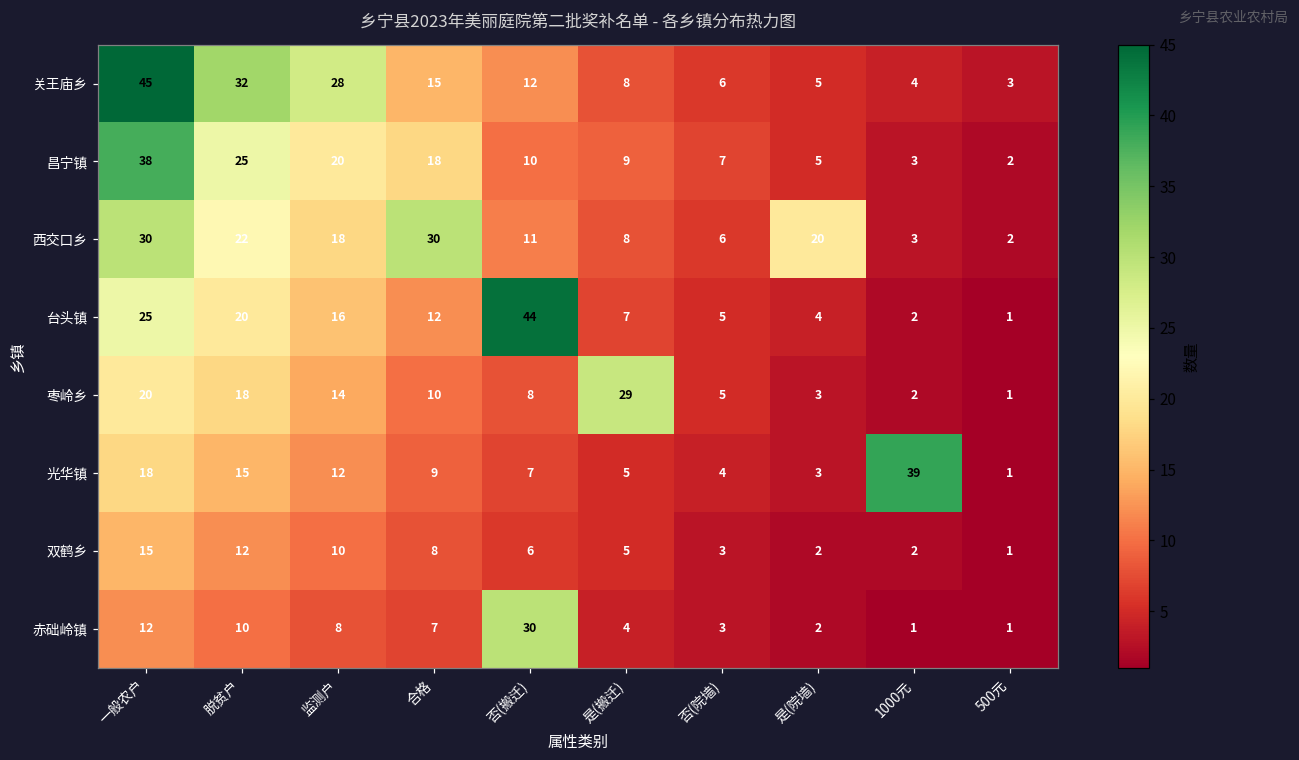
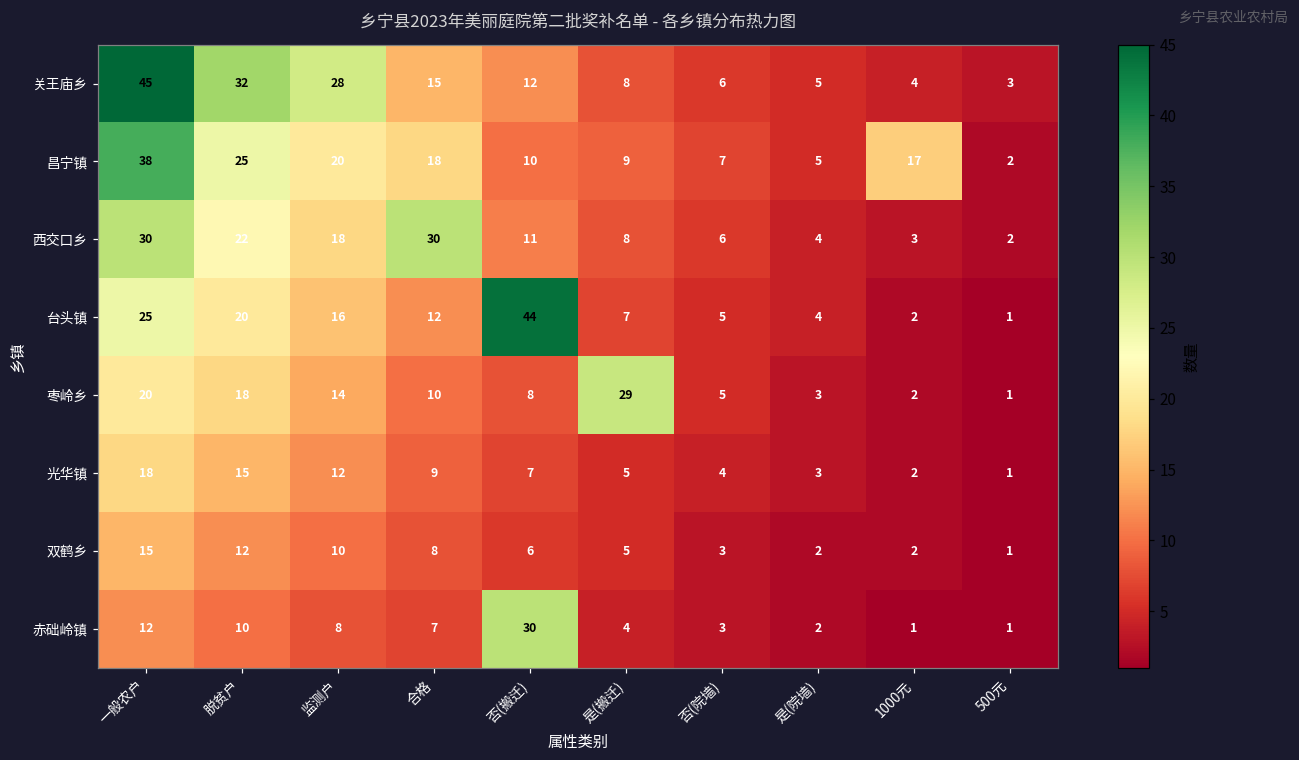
昌宁镇, 1000元: 3 -> 17
西交口乡, 是(院墙): 20 -> 4
光华镇, 1000元: 39 -> 2
